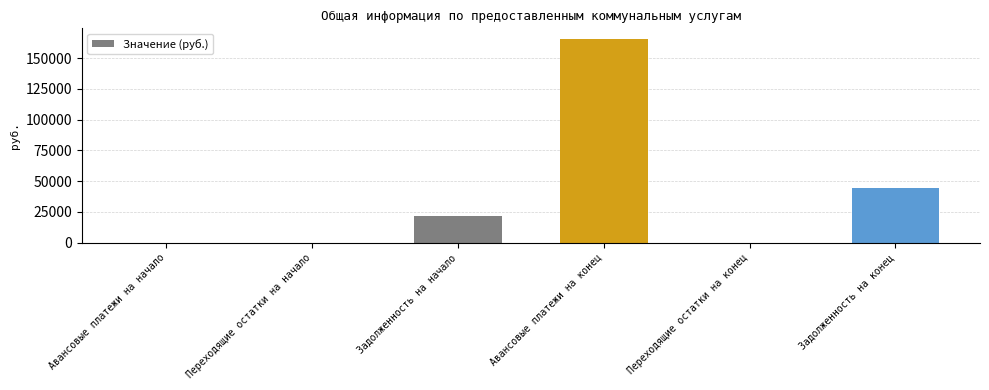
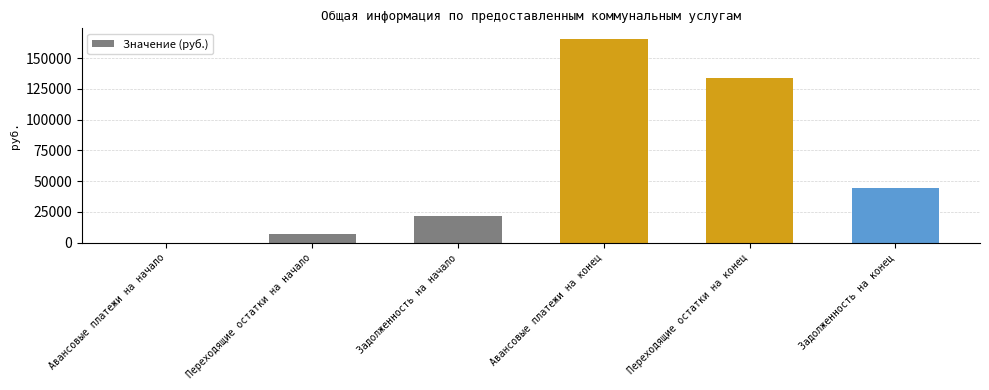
Переходящие остатки на начало: 0 -> 7000
Переходящие остатки на конец: 0 -> 134000
